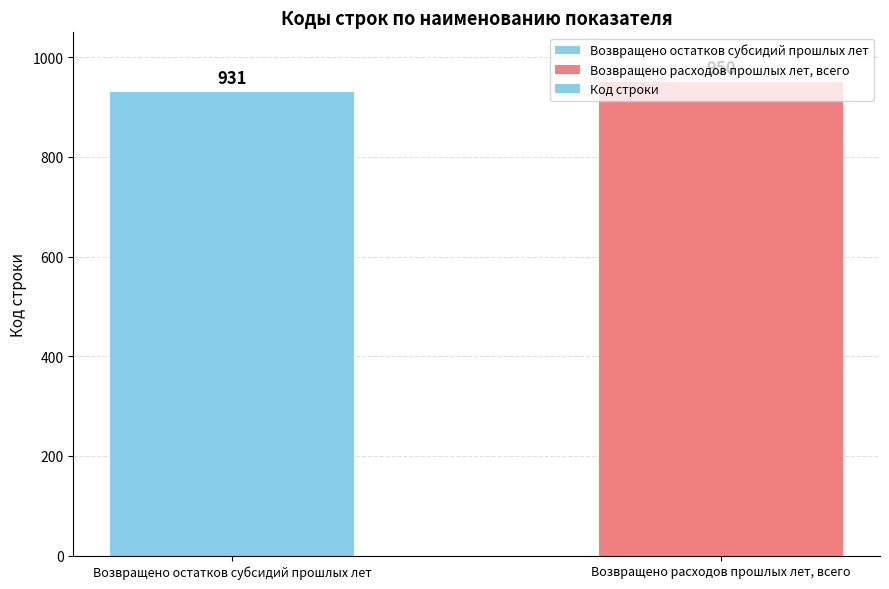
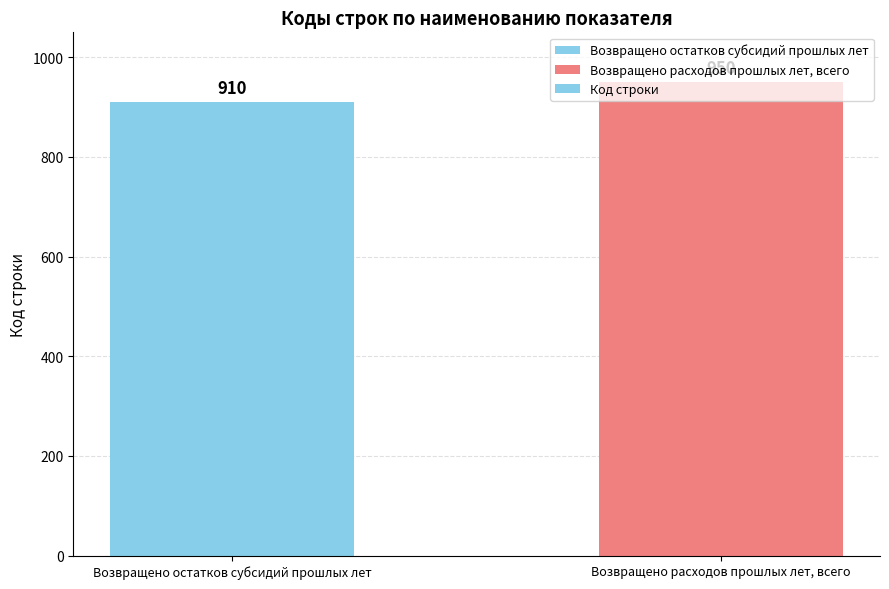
Возвращено остатков субсидий прошлых лет: 931 -> 910
